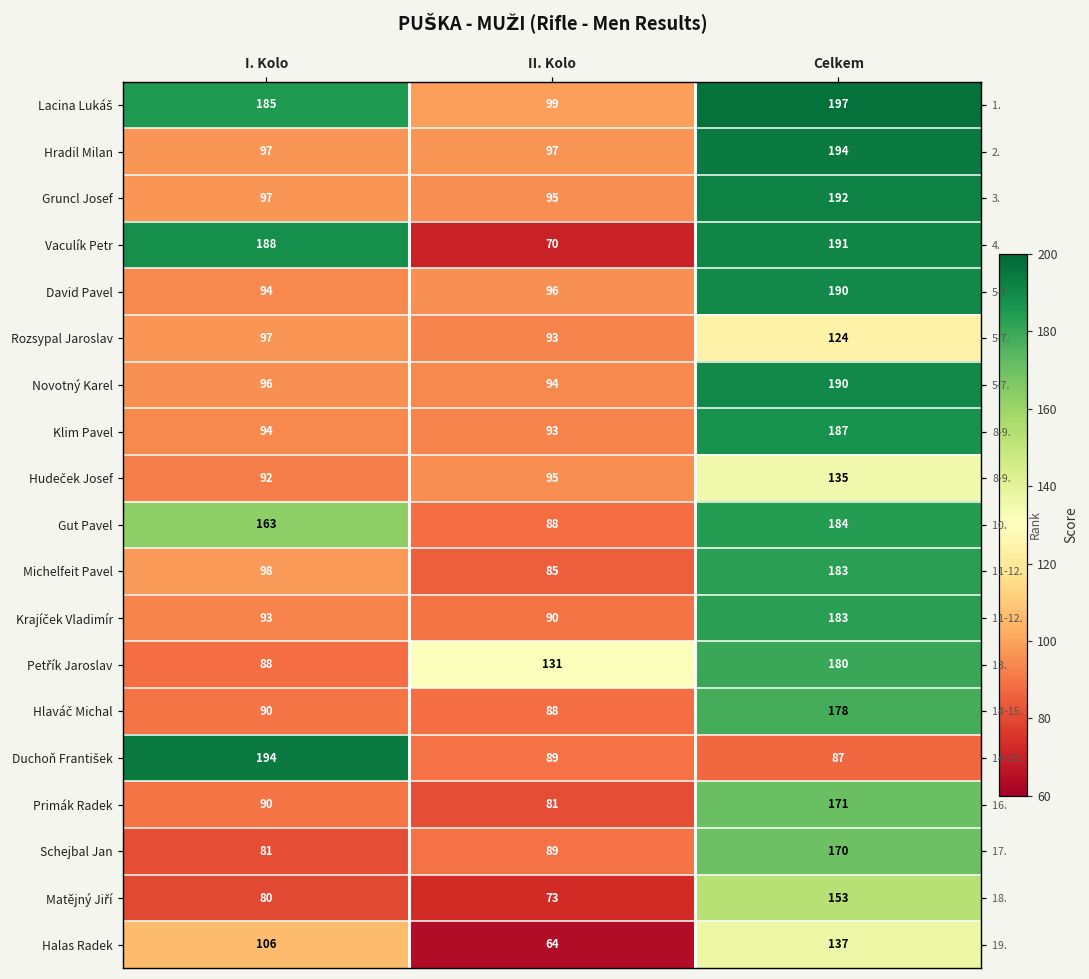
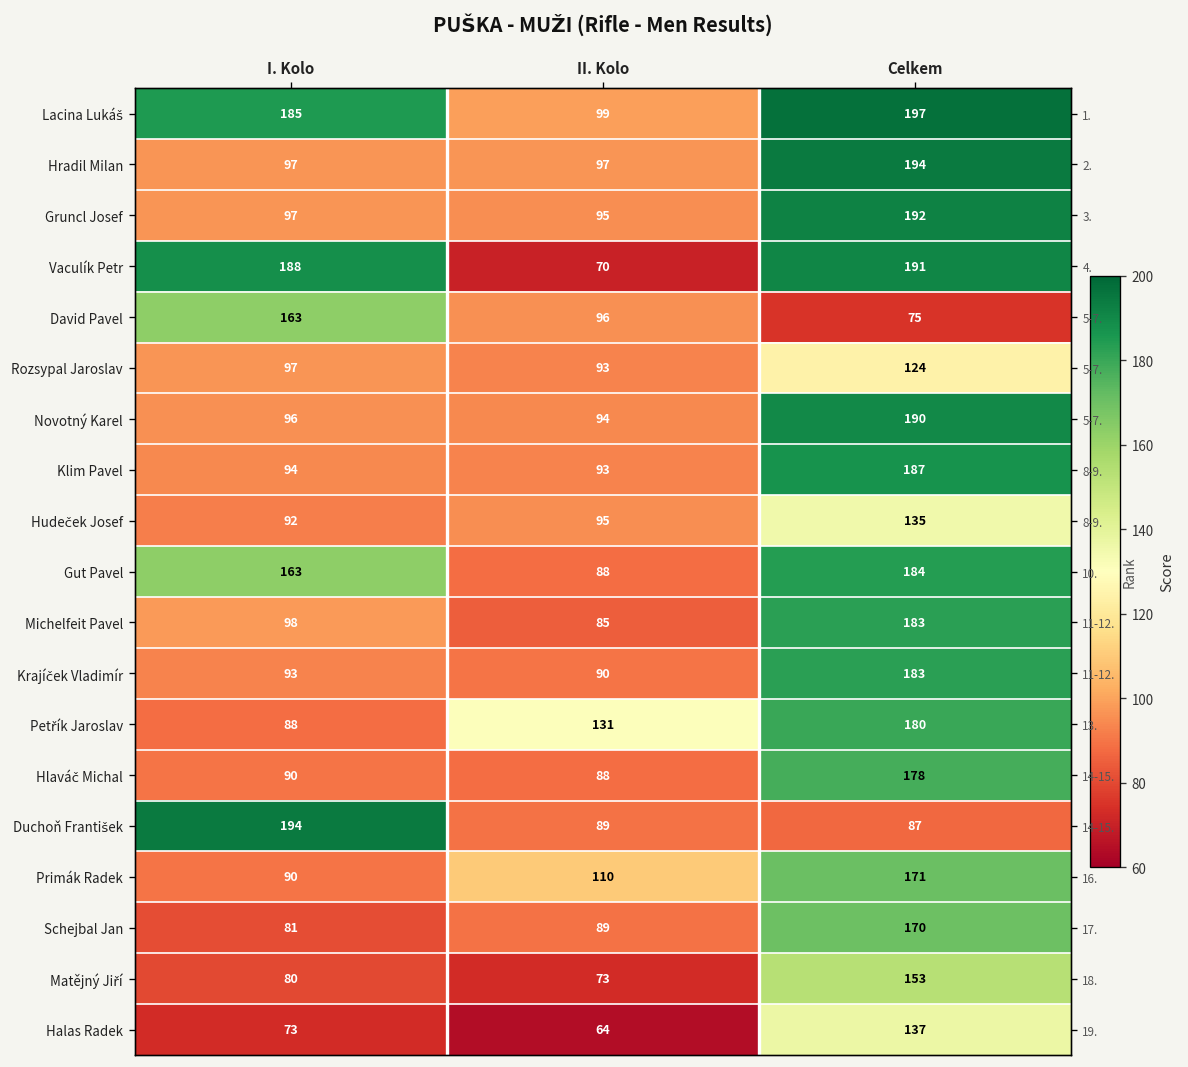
David Pavel, I. Kolo: 94 -> 163
David Pavel, Celkem: 190 -> 75
Primák Radek, II. Kolo: 81 -> 110
Halas Radek, I. Kolo: 106 -> 73
